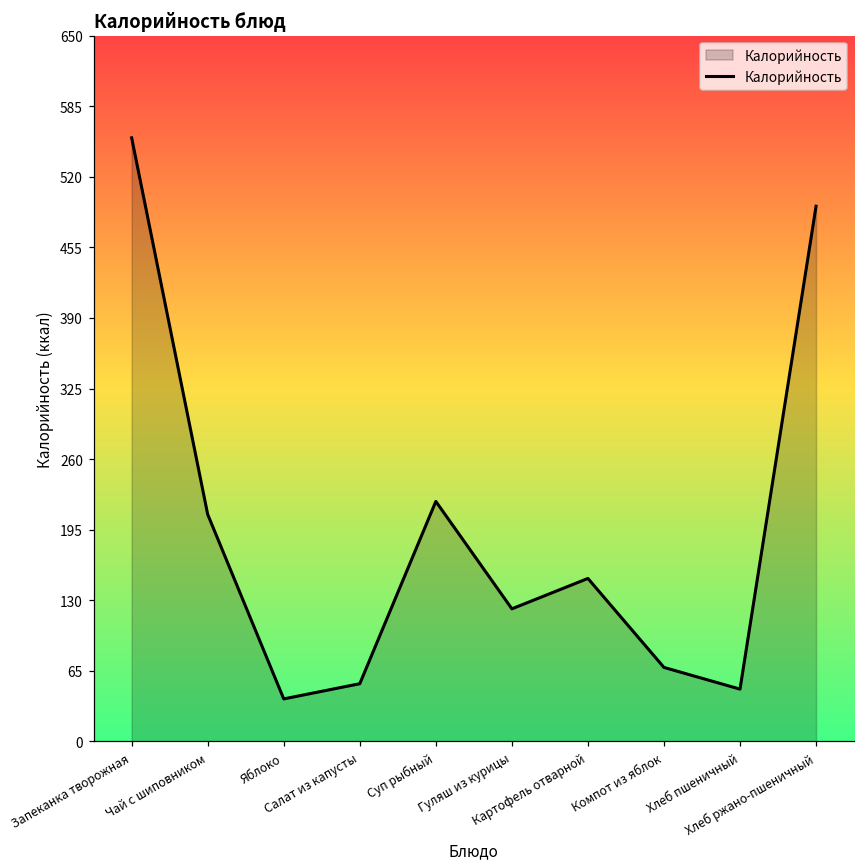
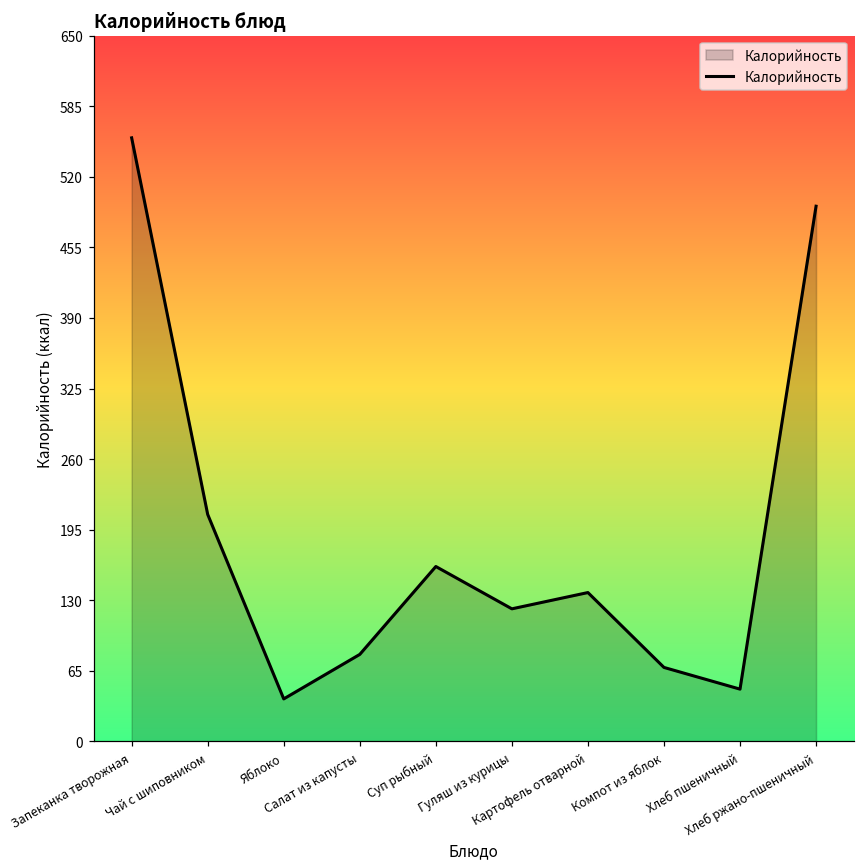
Салат из капусты: 50 -> 80
Суп рыбный: 220 -> 160
Картофель отварной: 150 -> 140
